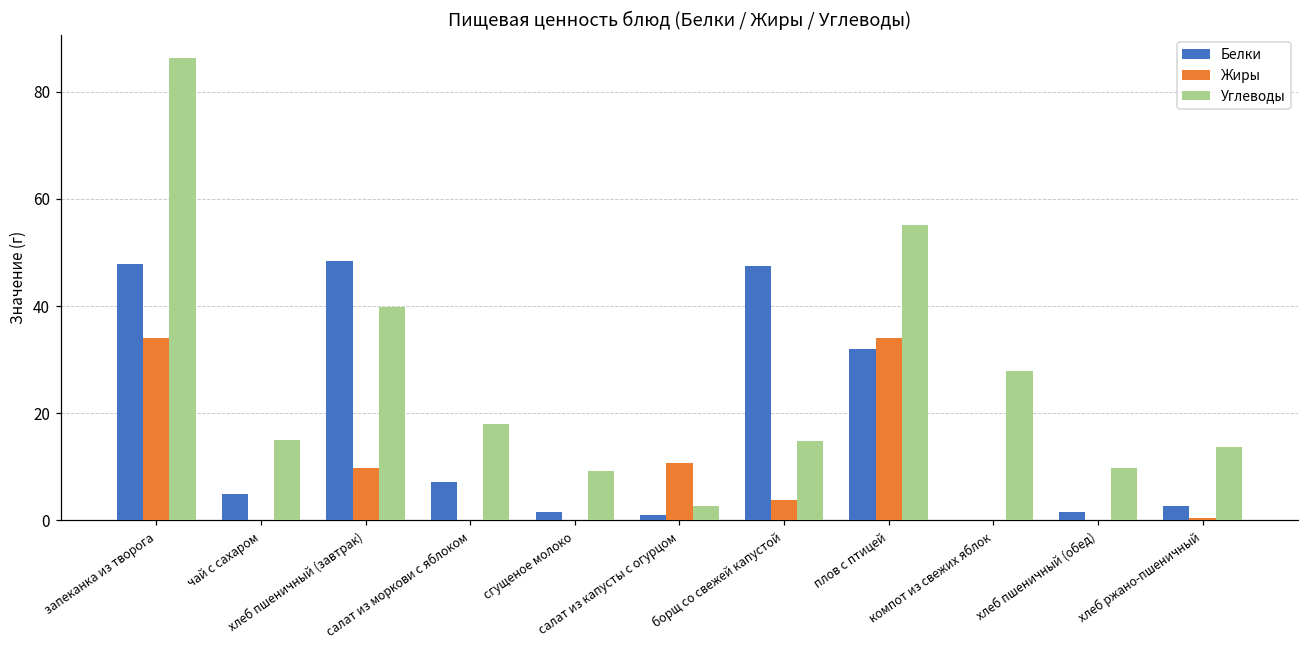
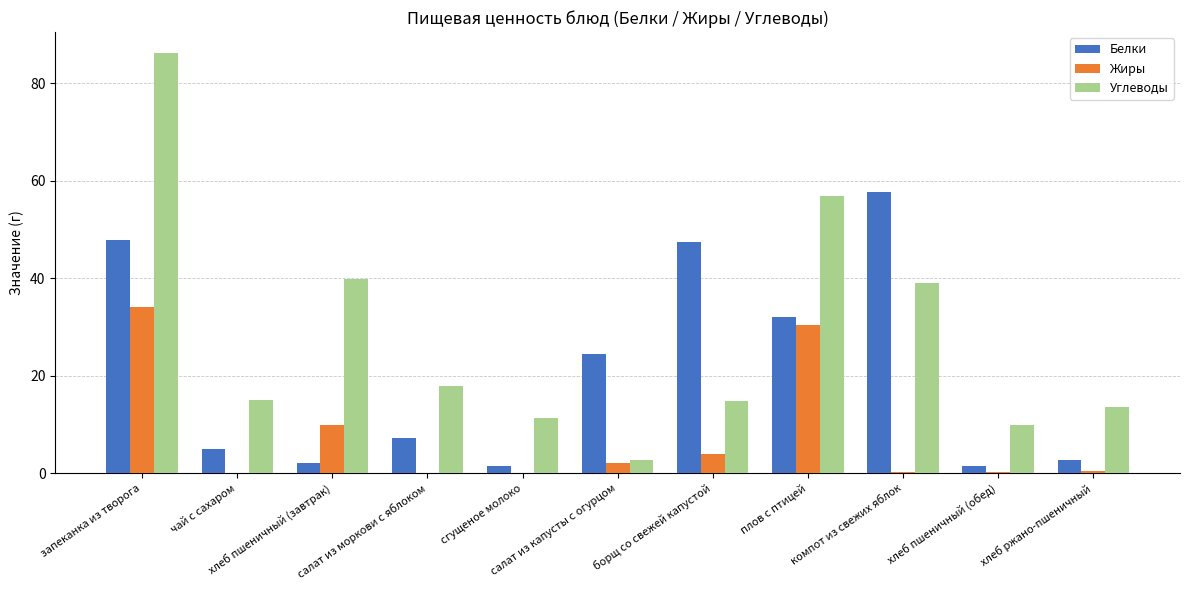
Белки, хлеб пшеничный (завтрак): 48 -> 2
Углеводы, сгущеное молоко: 9 -> 11
Белки, салат из капусты с огурцом: 1 -> 25
Жиры, салат из капусты с огурцом: 11 -> 2
Жиры, плов с птицей: 34 -> 30
Углеводы, плов с птицей: 55 -> 57
Белки, компот из свежих яблок: 0 -> 58
Углеводы, компот из свежих яблок: 28 -> 39
